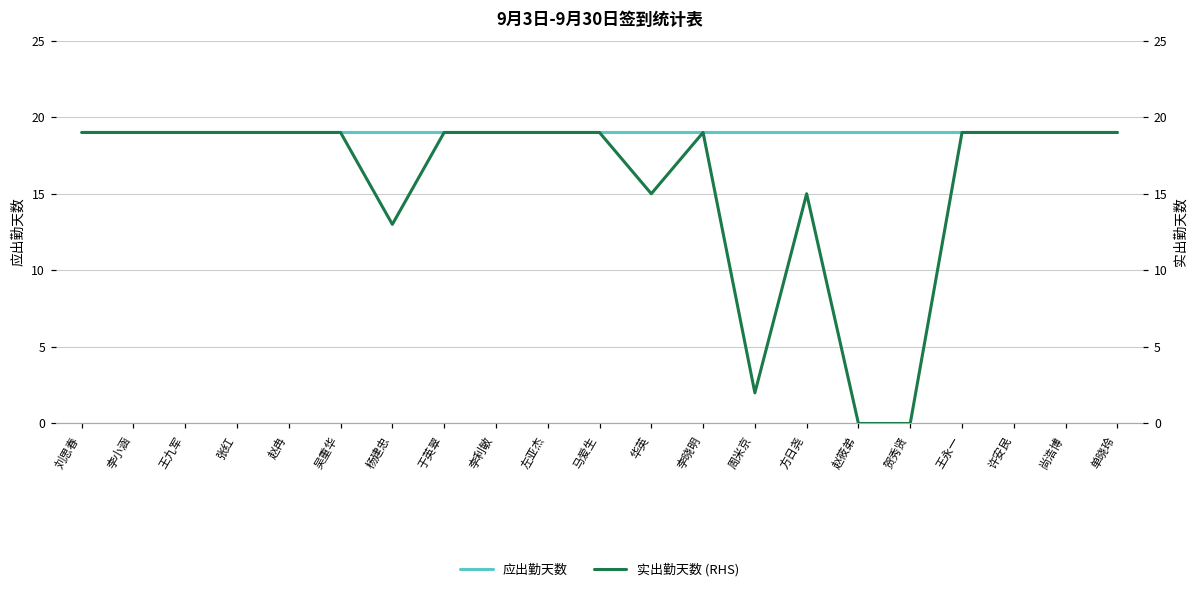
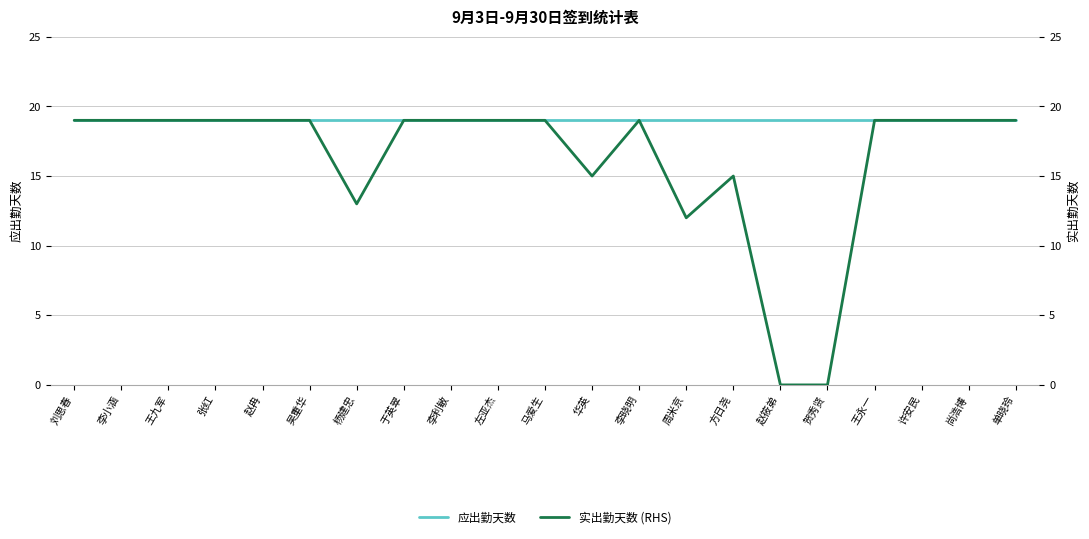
实出勤天数 (RHS), 周米京: 2 -> 12
